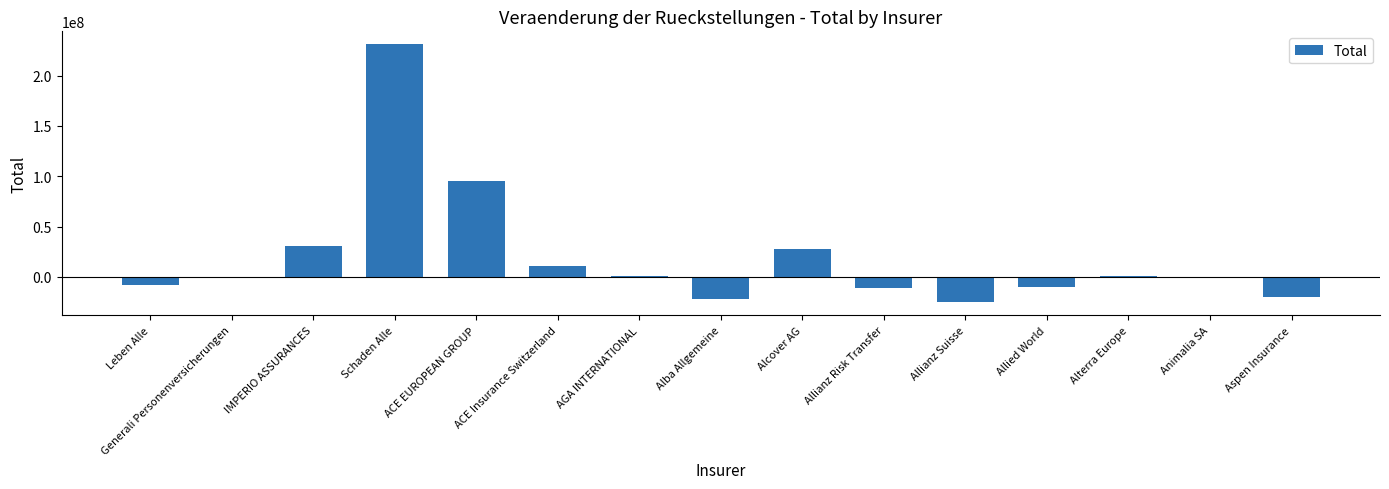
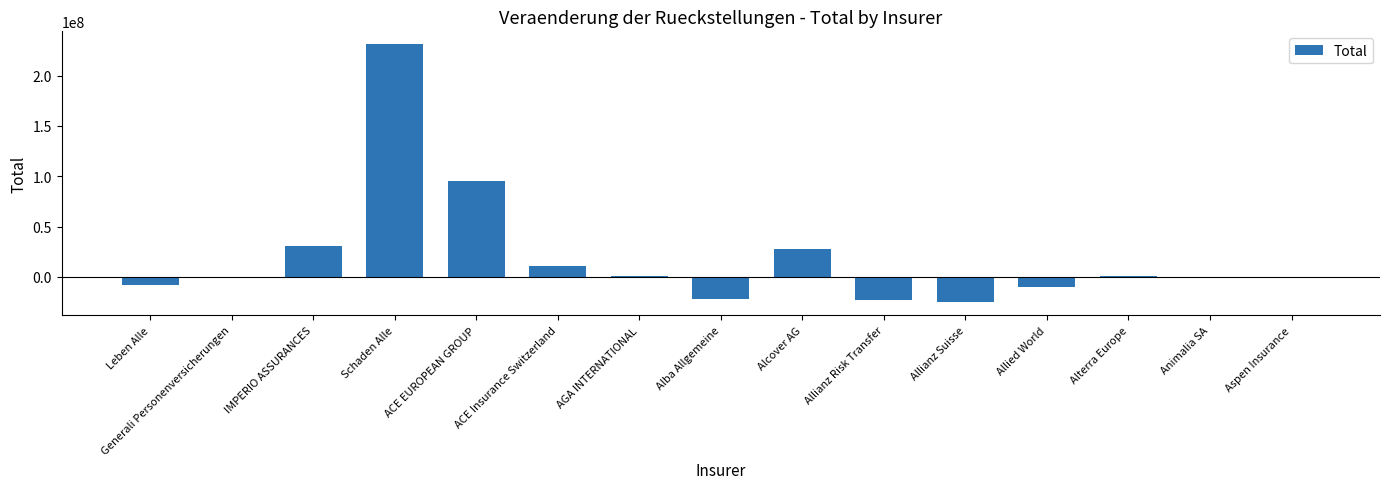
Allianz Risk Transfer: -11000000 -> -23000000
Aspen Insurance: -20000000 -> 0
